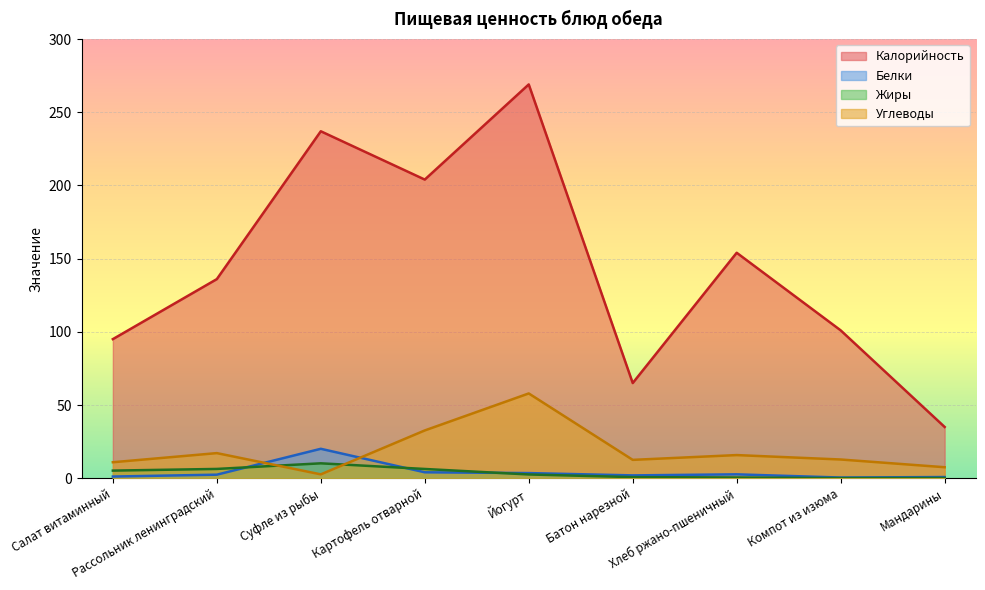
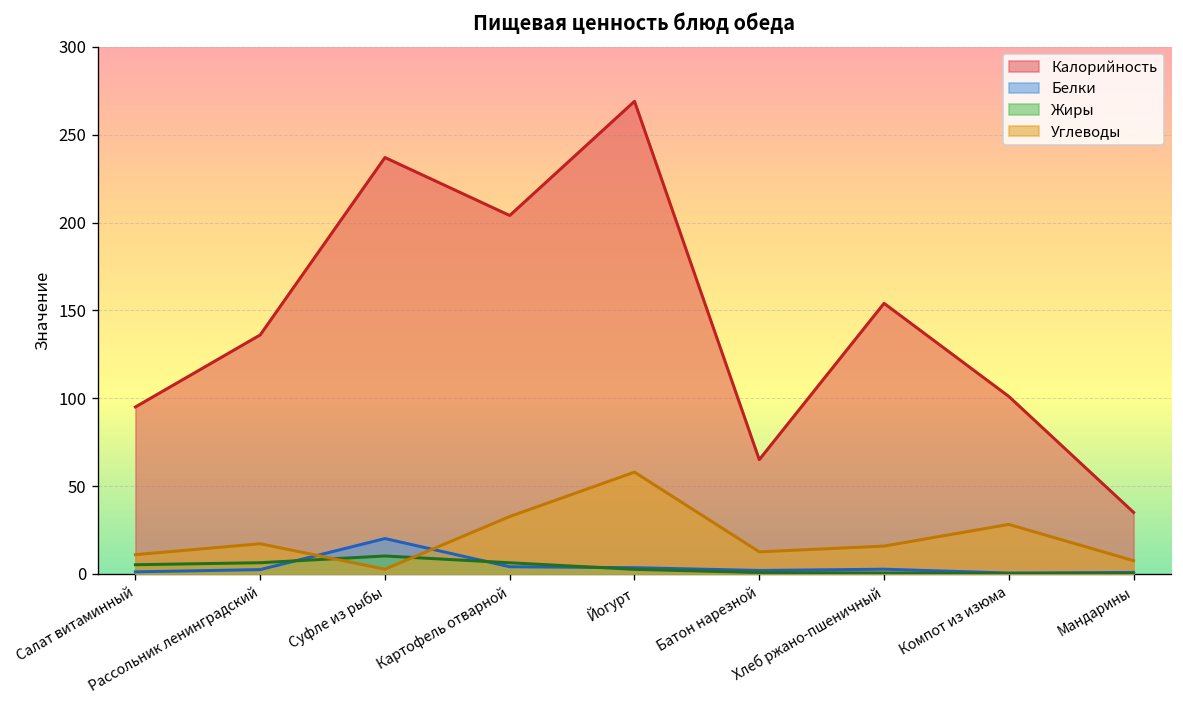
Углеводы, Компот из изюма: 13 -> 28
